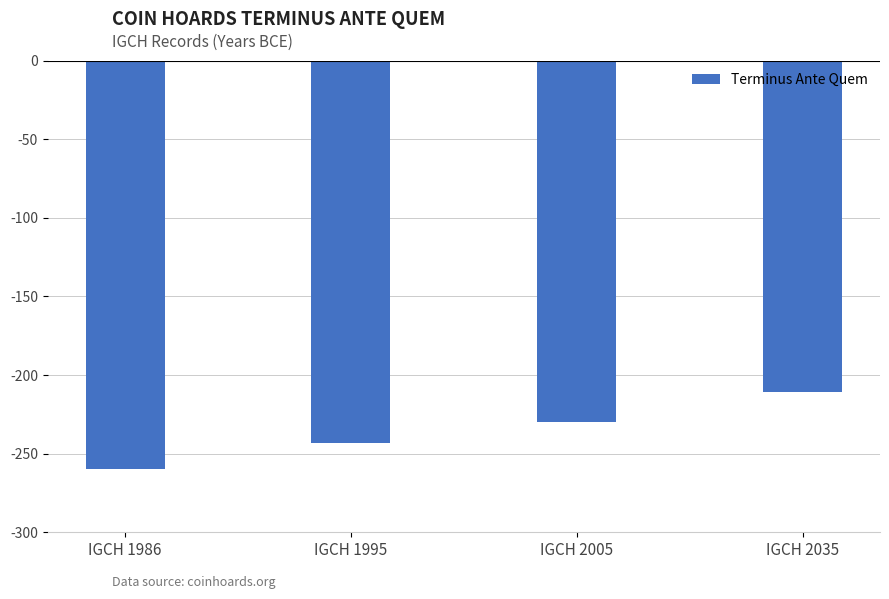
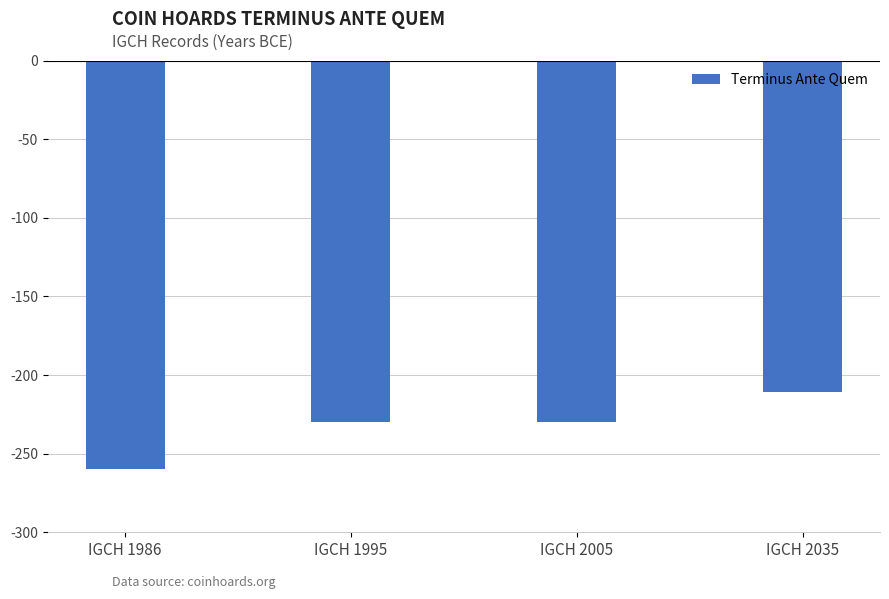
IGCH 1995: -243 -> -230
